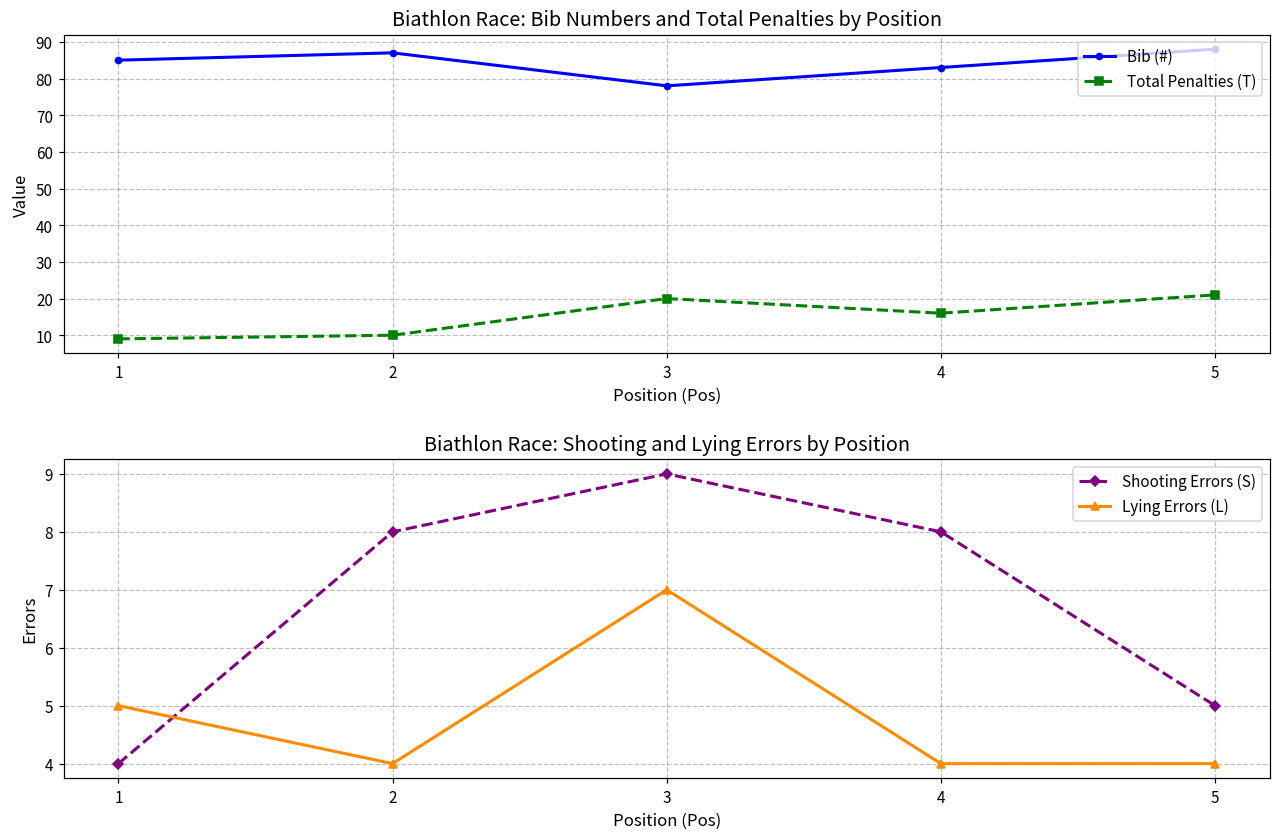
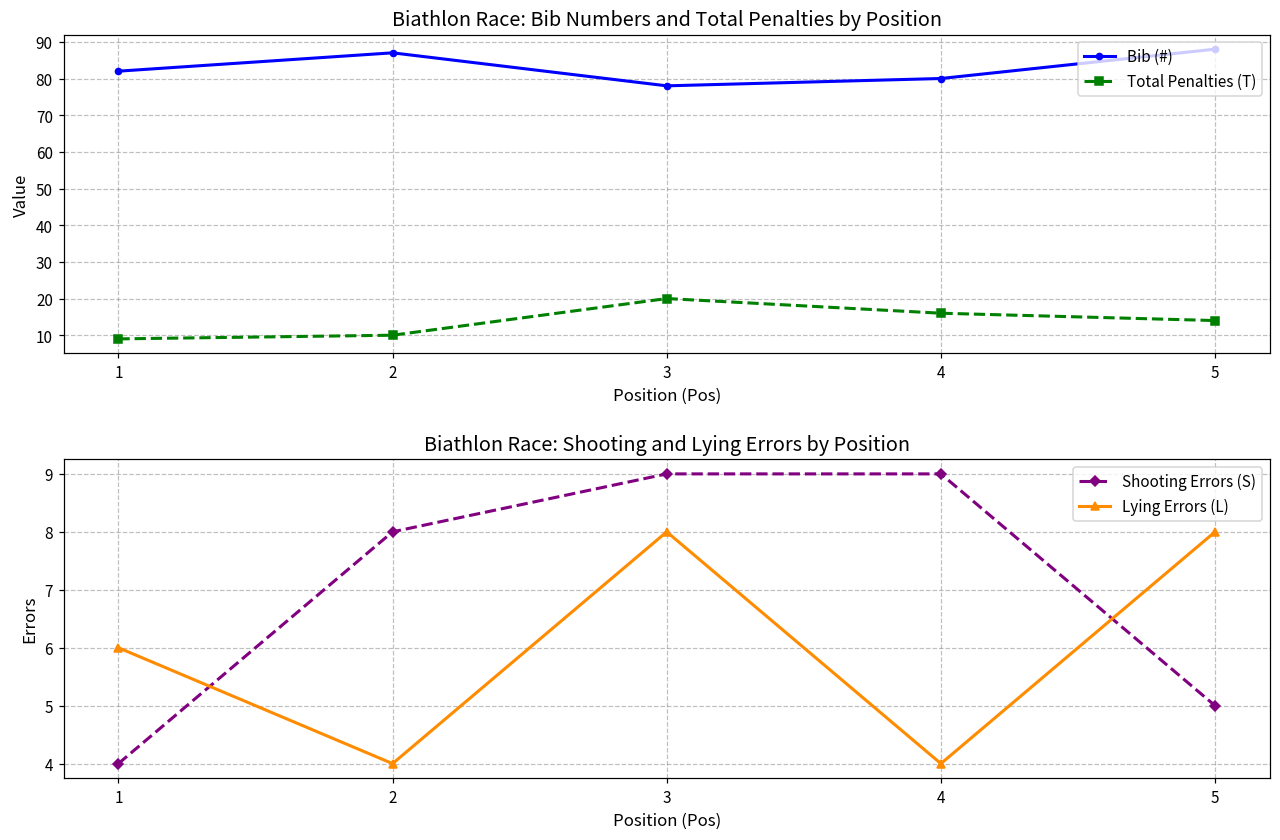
Biathlon Race: Bib Numbers and Total Penalties by Position, Bib (#), 1: 85 -> 82
Biathlon Race: Bib Numbers and Total Penalties by Position, Bib (#), 4: 83 -> 80
Biathlon Race: Bib Numbers and Total Penalties by Position, Total Penalties (T), 5: 21 -> 14
Biathlon Race: Shooting and Lying Errors by Position, Lying Errors (L), 1: 5 -> 6
Biathlon Race: Shooting and Lying Errors by Position, Lying Errors (L), 3: 7 -> 8
Biathlon Race: Shooting and Lying Errors by Position, Shooting Errors (S), 4: 8 -> 9
Biathlon Race: Shooting and Lying Errors by Position, Lying Errors (L), 5: 4 -> 8
